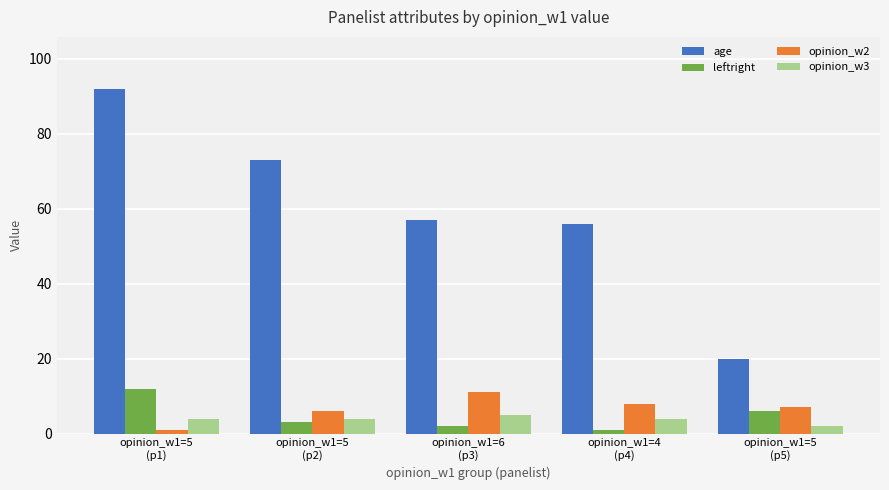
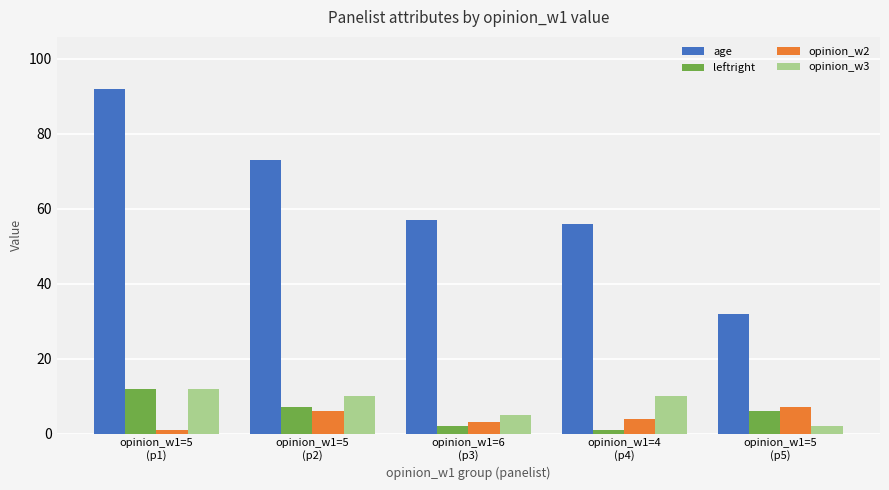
opinion_w3, opinion_w1=5 (p1): 4 -> 12
leftright, opinion_w1=5 (p2): 3 -> 7
opinion_w3, opinion_w1=5 (p2): 4 -> 10
opinion_w2, opinion_w1=6 (p3): 11 -> 3
opinion_w2, opinion_w1=4 (p4): 8 -> 4
opinion_w3, opinion_w1=4 (p4): 4 -> 10
age, opinion_w1=5 (p5): 20 -> 32
